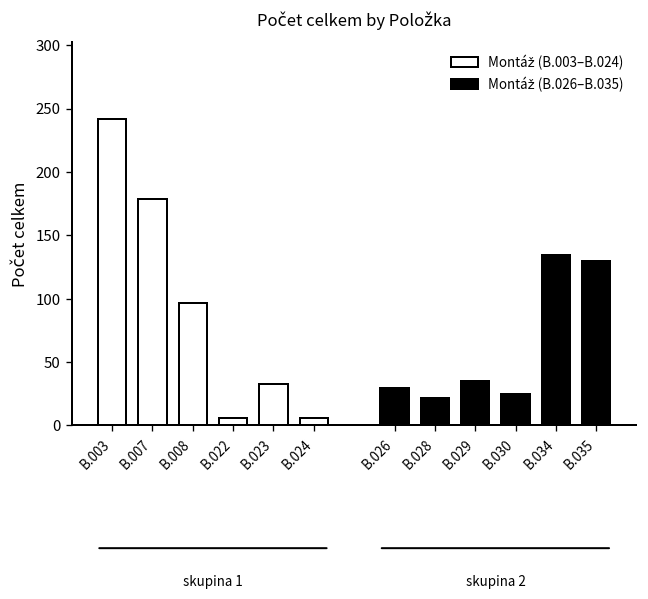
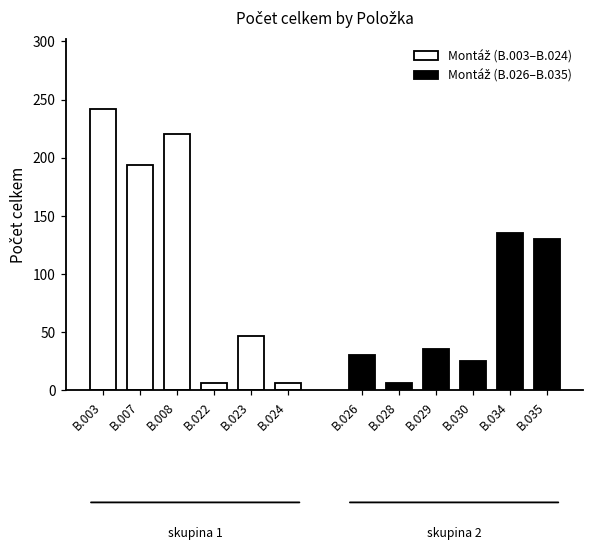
Montáž (B.003–B.024), B.007: 179 -> 194
Montáž (B.003–B.024), B.008: 97 -> 220
Montáž (B.003–B.024), B.023: 33 -> 47
Montáž (B.026–B.035), B.028: 22 -> 6
